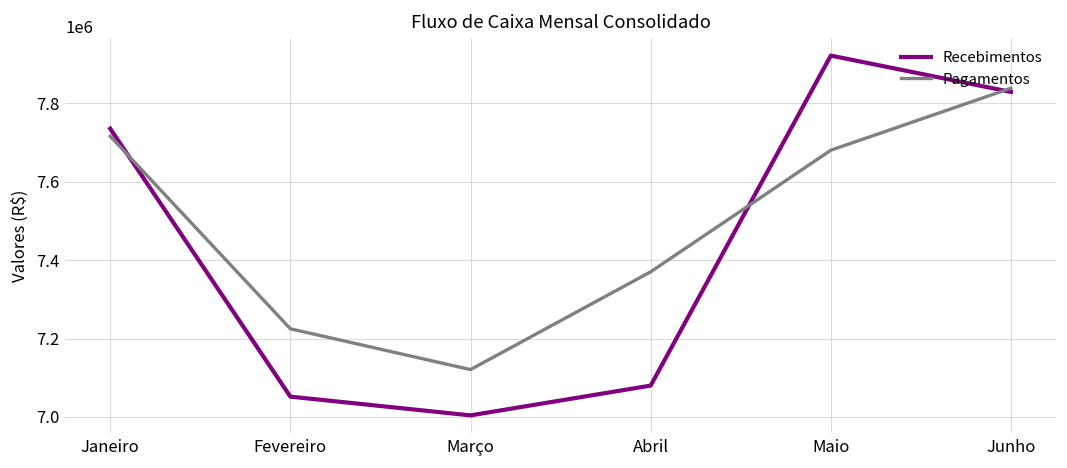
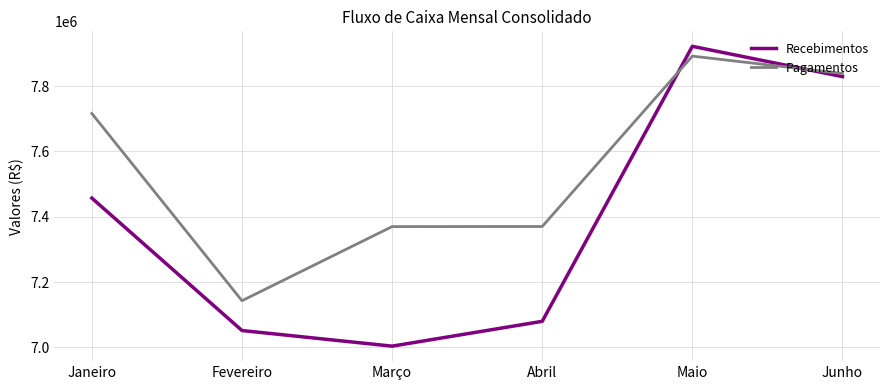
Recebimentos, Janeiro: 7740000 -> 7460000
Pagamentos, Fevereiro: 7220000 -> 7140000
Pagamentos, Março: 7120000 -> 7370000
Pagamentos, Maio: 7680000 -> 7890000
